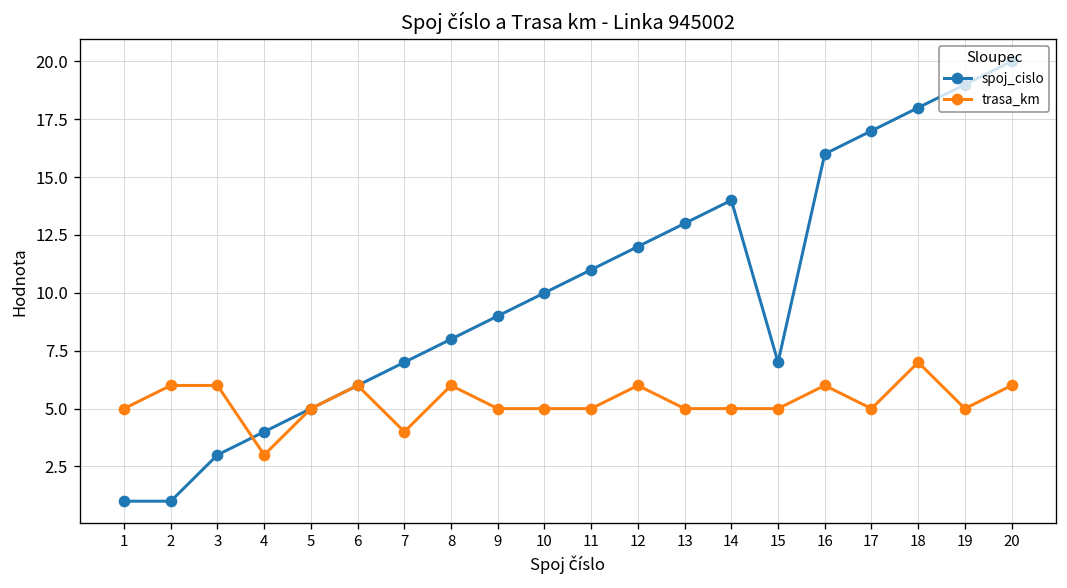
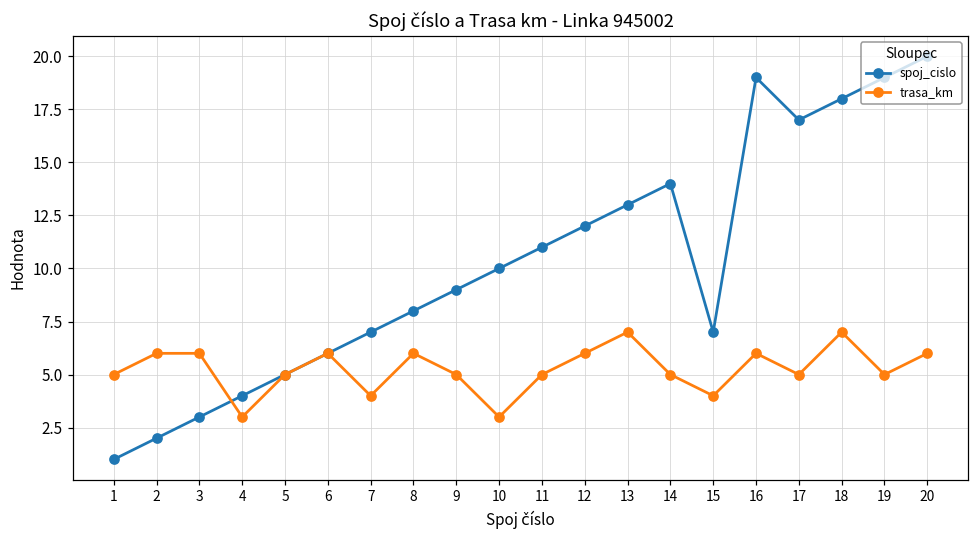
spoj_cislo, 2: 1 -> 2
trasa_km, 10: 5 -> 3
trasa_km, 13: 5 -> 7
trasa_km, 15: 5 -> 4
spoj_cislo, 16: 16 -> 19
